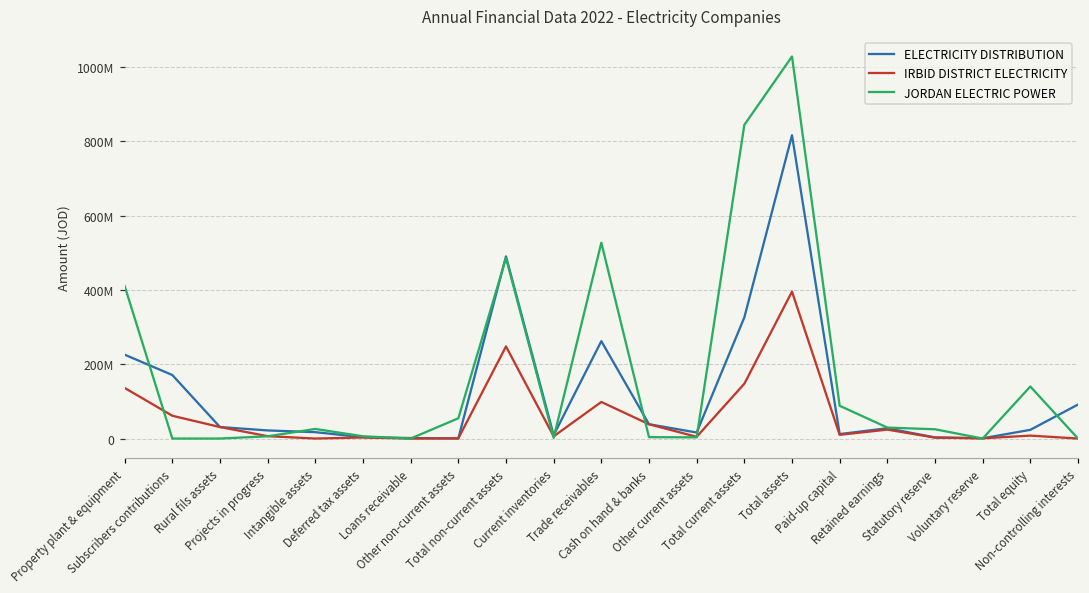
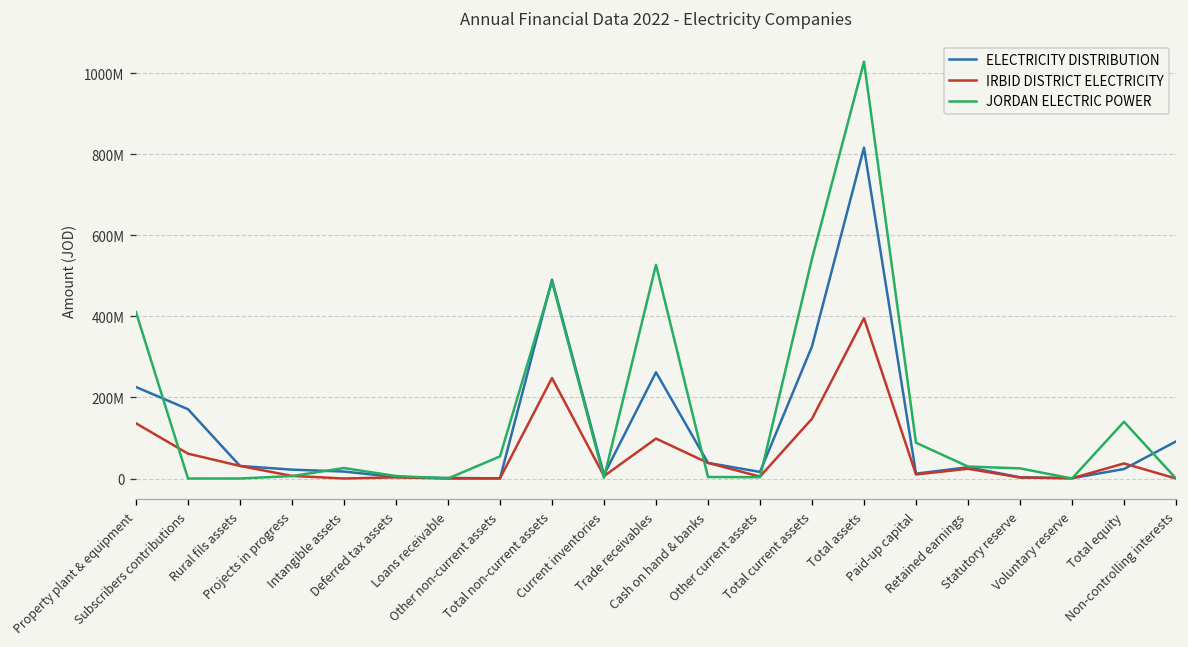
JORDAN ELECTRIC POWER, Total current assets: 840000000 -> 540000000
IRBID DISTRICT ELECTRICITY, Total equity: 10000000 -> 40000000
